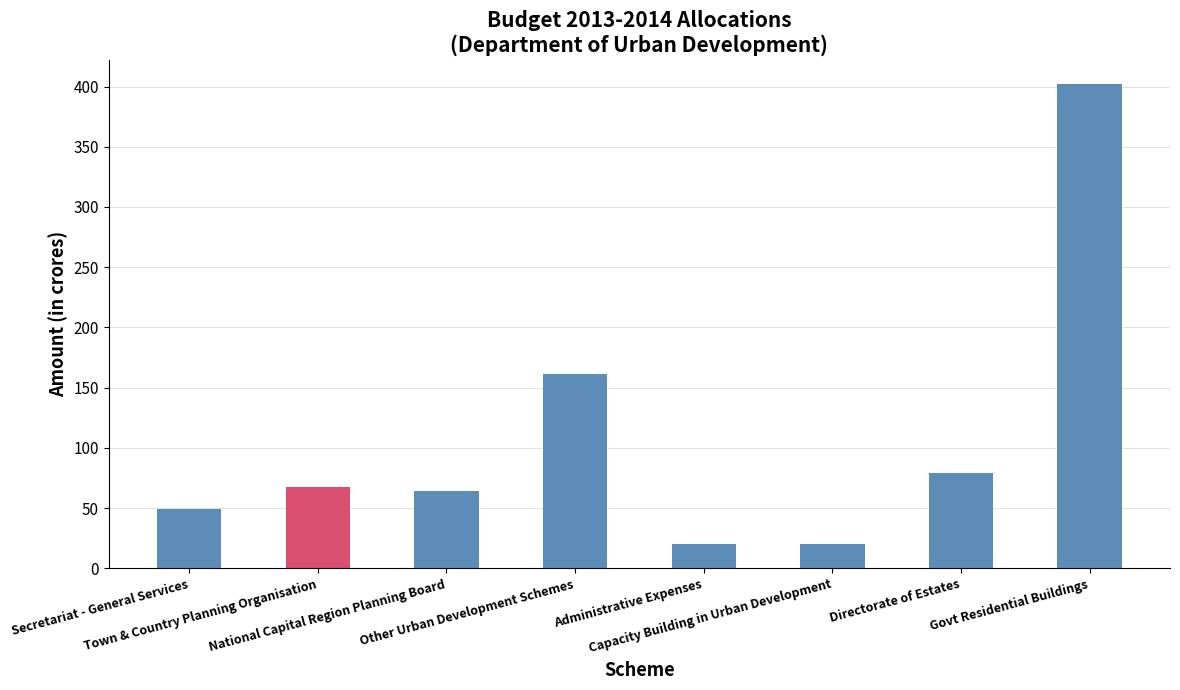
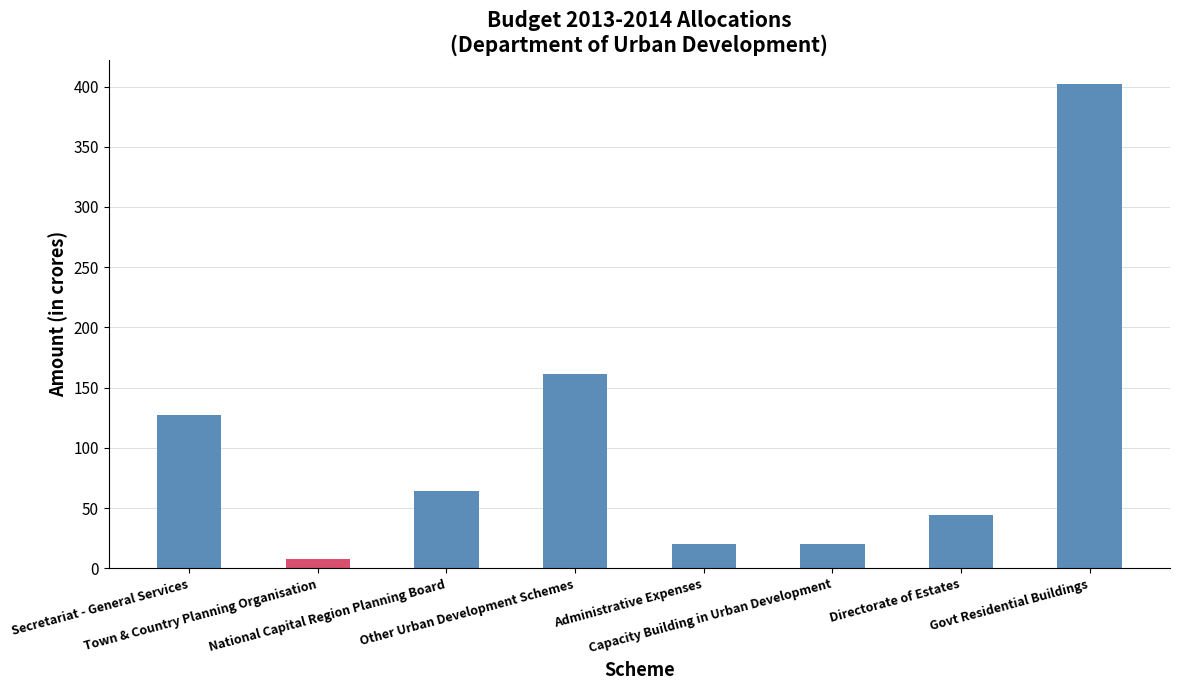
Secretariat - General Services: 49 -> 127
Town & Country Planning Organisation: 68 -> 8
Directorate of Estates: 79 -> 45
